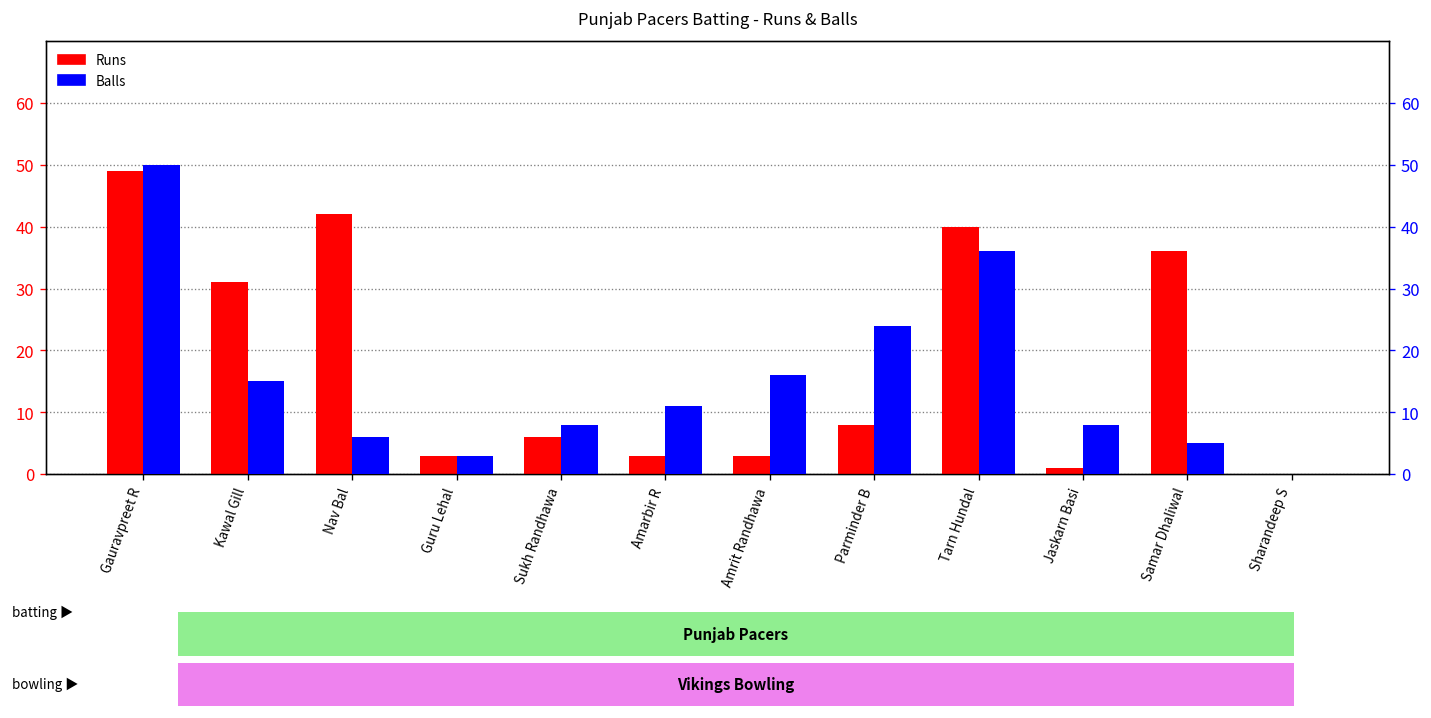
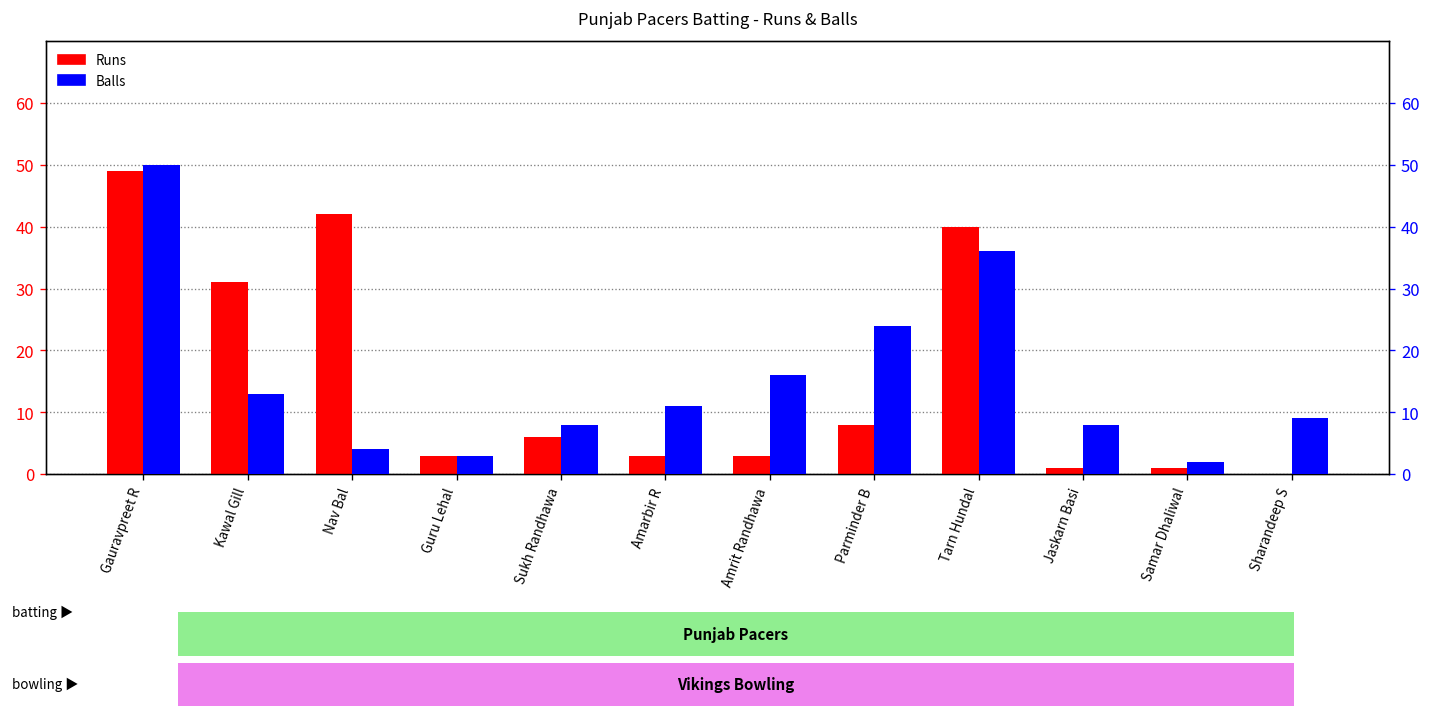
Runs, Samar Dhaliwal: 36 -> 1
Balls, Kawal Gill: 15 -> 13
Balls, Nav Bal: 6 -> 4
Balls, Samar Dhaliwal: 5 -> 2
Balls, Sharandeep S: 0 -> 9
